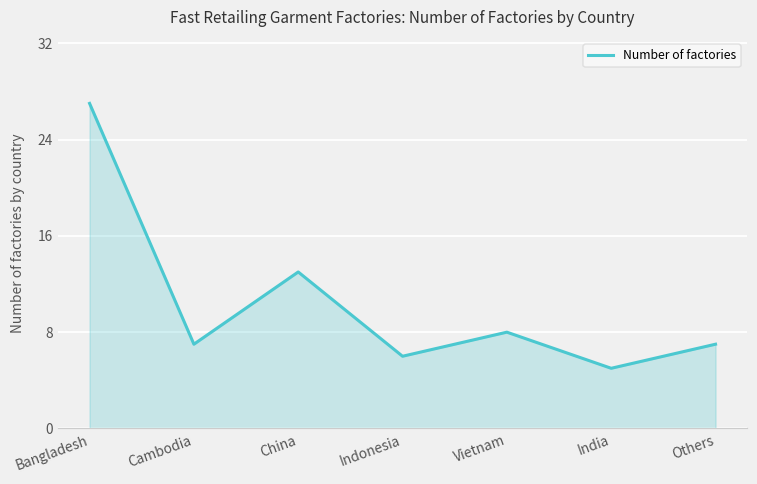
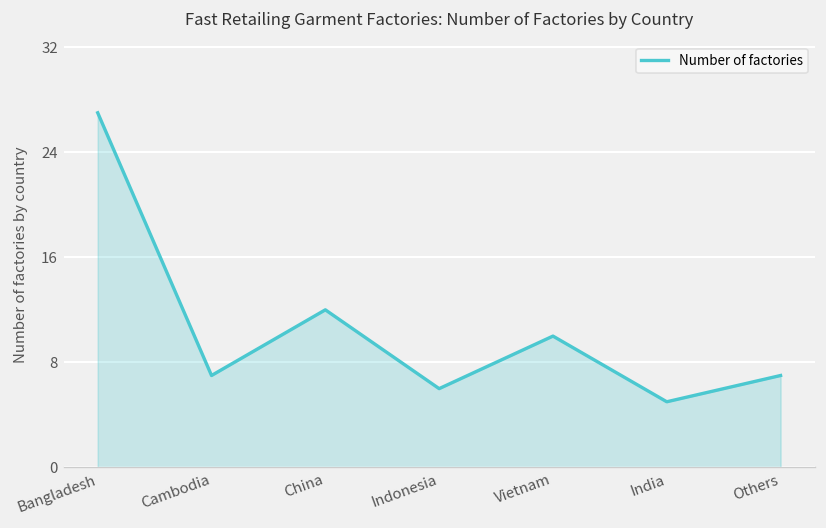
China: 13 -> 12
Vietnam: 8 -> 10
